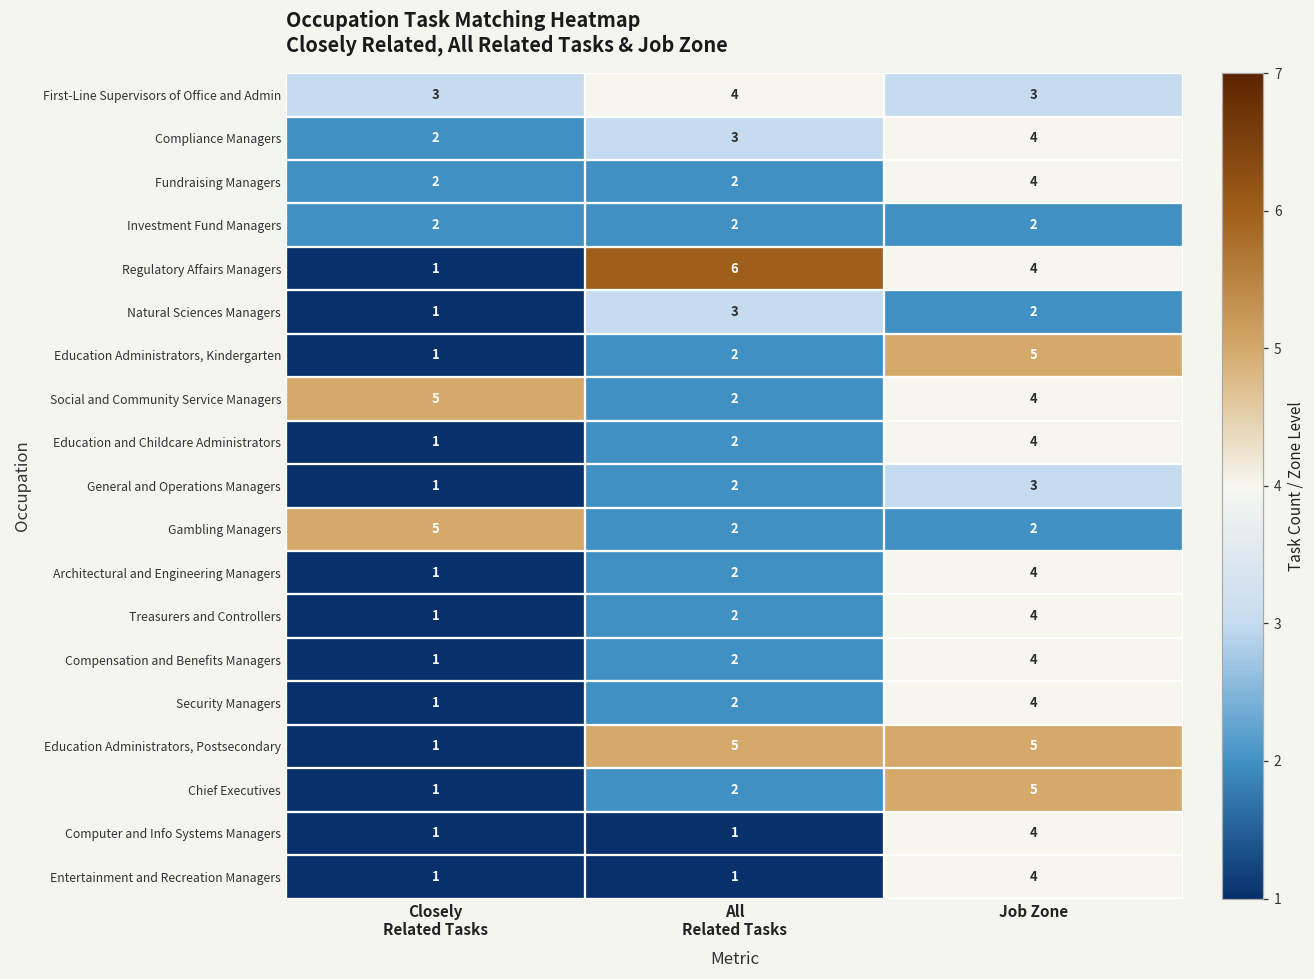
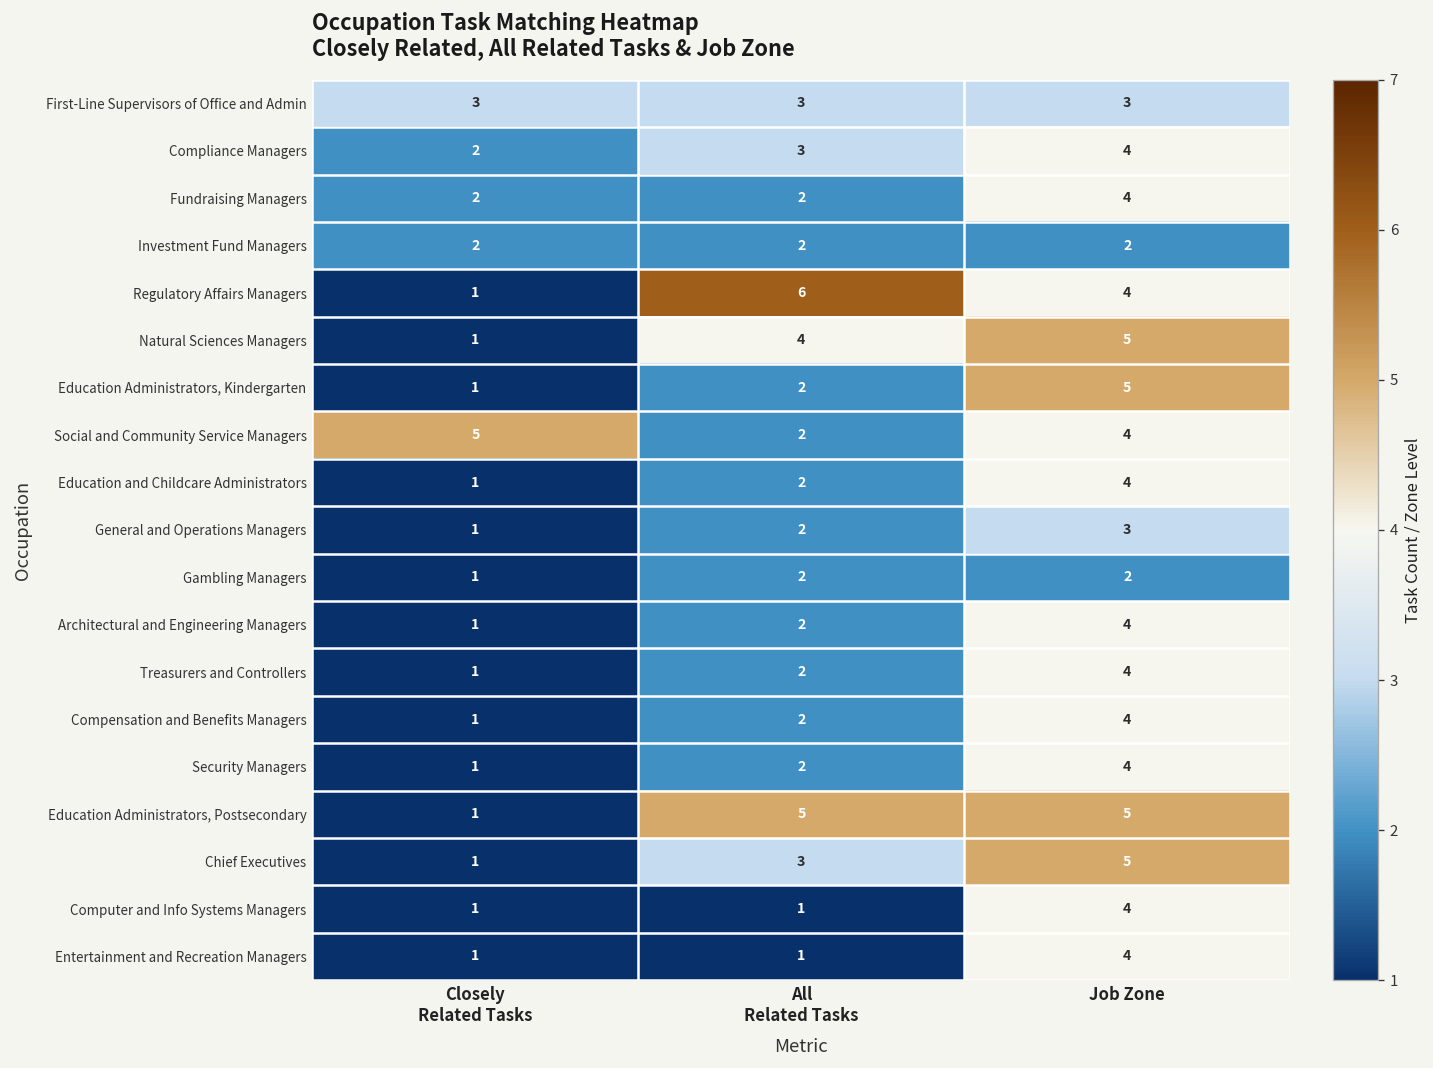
First-Line Supervisors of Office and Admin, All Related Tasks: 4 -> 3
Natural Sciences Managers, All Related Tasks: 3 -> 4
Natural Sciences Managers, Job Zone: 2 -> 5
Gambling Managers, Closely Related Tasks: 5 -> 1
Chief Executives, All Related Tasks: 2 -> 3
